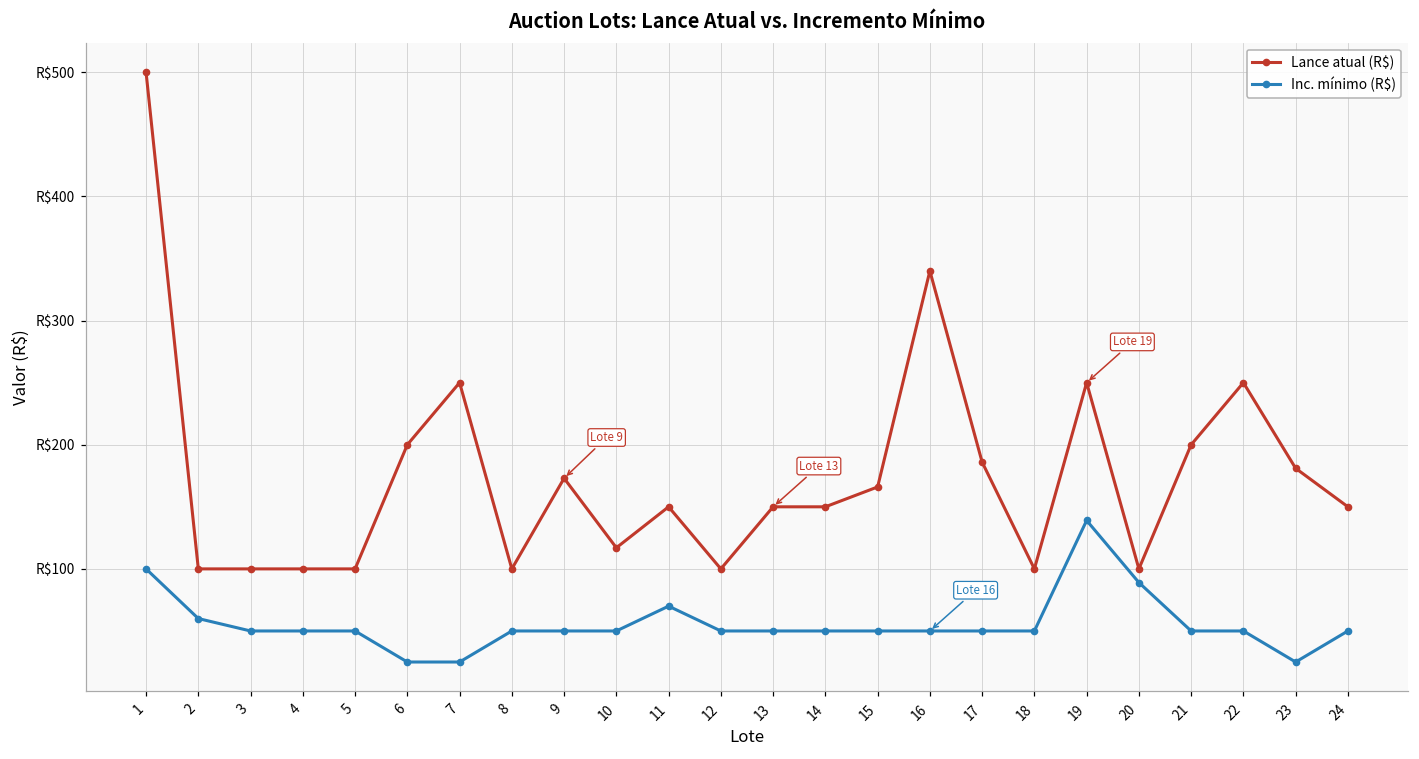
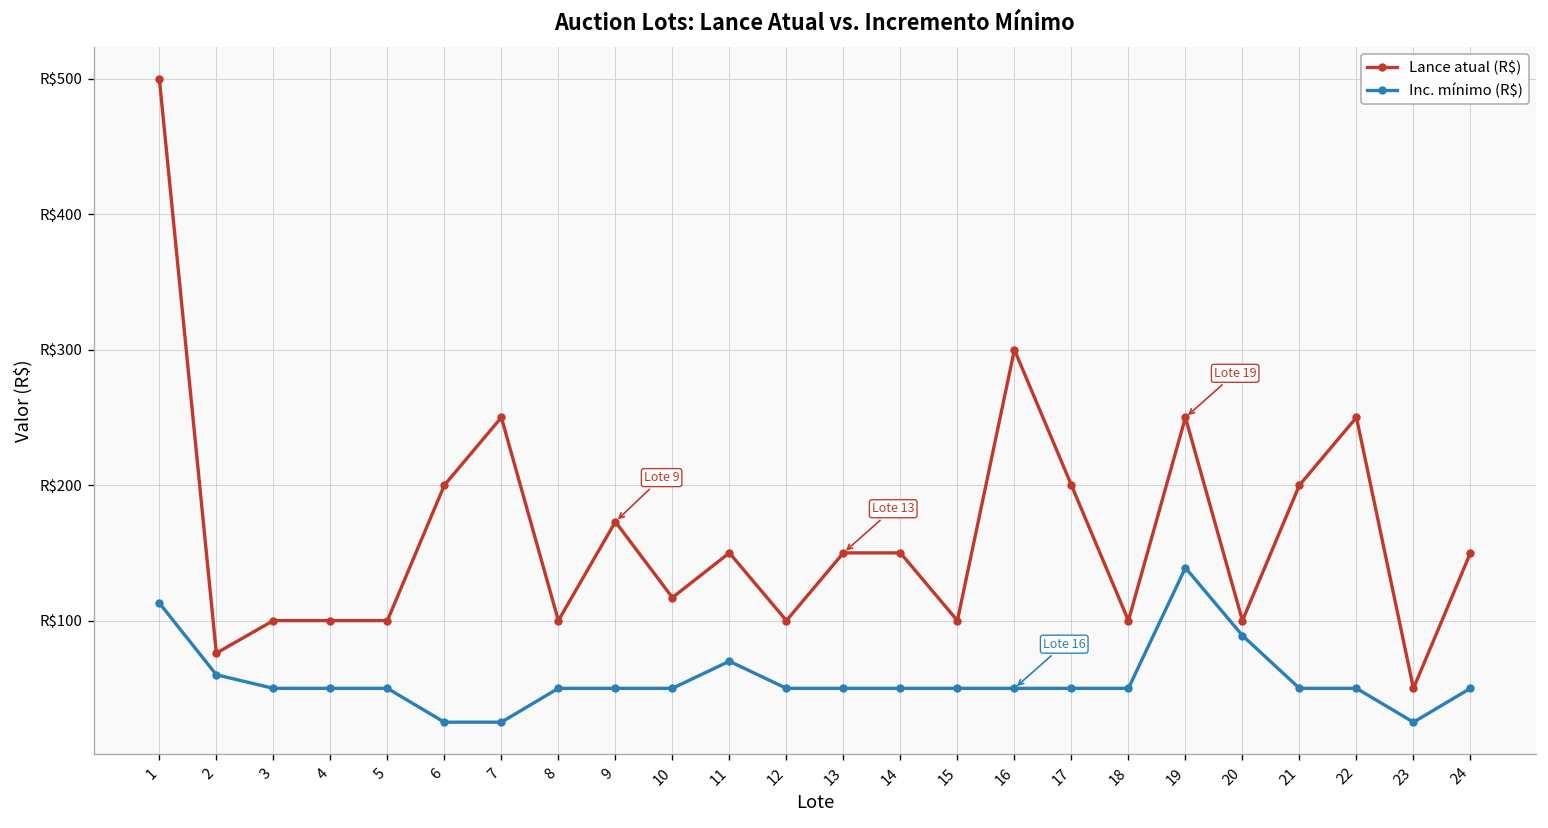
Inc. mínimo (R$), 1: R$100 -> R$113
Lance atual (R$), 2: R$100 -> R$76
Lance atual (R$), 15: R$166 -> R$100
Lance atual (R$), 16: R$340 -> R$300
Lance atual (R$), 17: R$186 -> R$200
Lance atual (R$), 23: R$181 -> R$50
